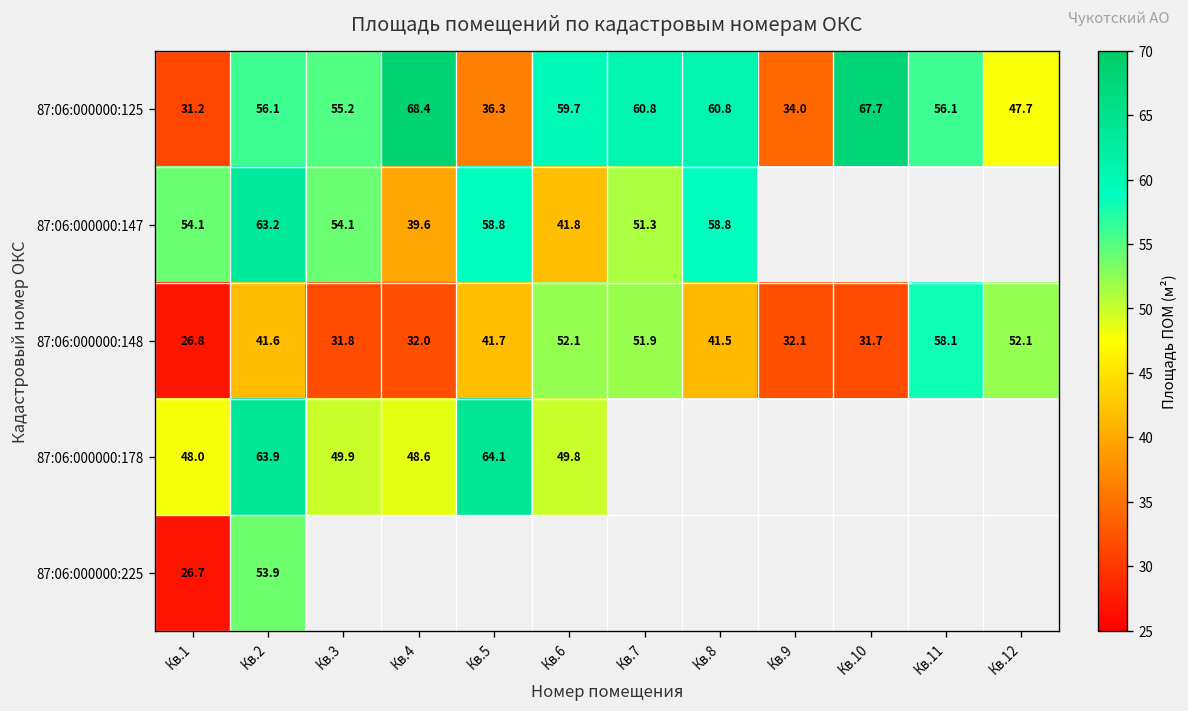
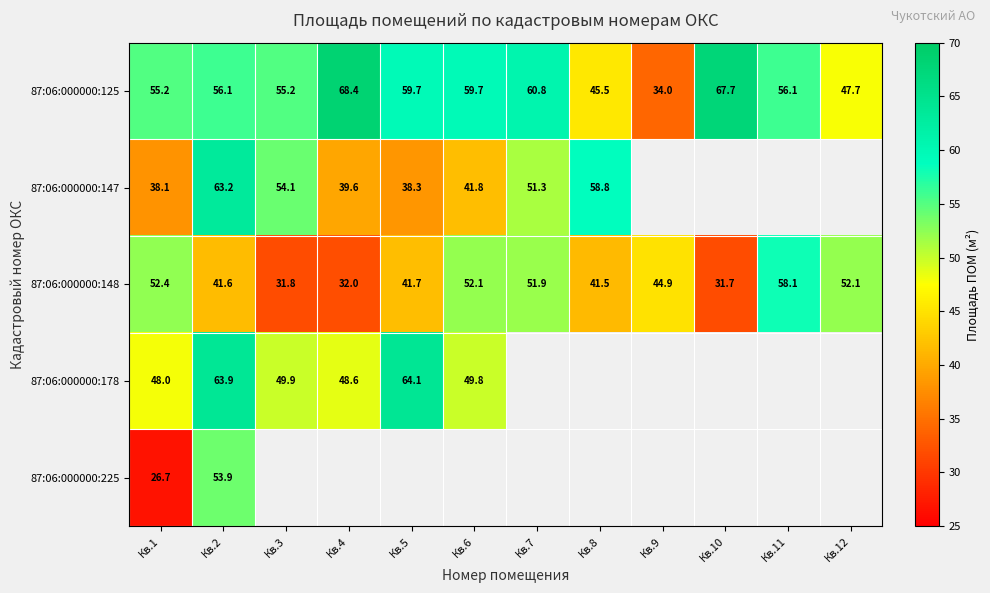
87:06:000000:125, Кв.1: 31.2 -> 55.2
87:06:000000:125, Кв.5: 36.3 -> 59.7
87:06:000000:125, Кв.8: 60.8 -> 45.5
87:06:000000:147, Кв.1: 54.1 -> 38.1
87:06:000000:147, Кв.5: 58.8 -> 38.3
87:06:000000:148, Кв.1: 26.8 -> 52.4
87:06:000000:148, Кв.9: 32.1 -> 44.9
